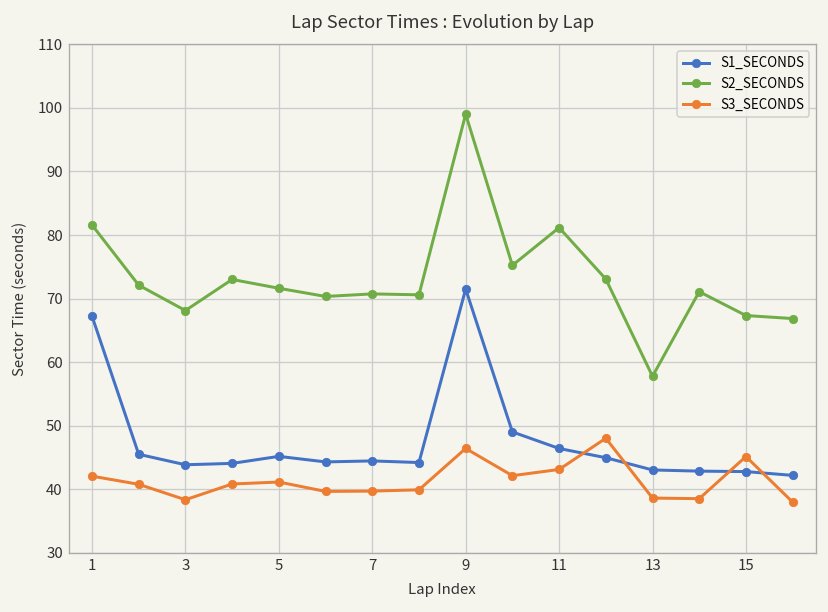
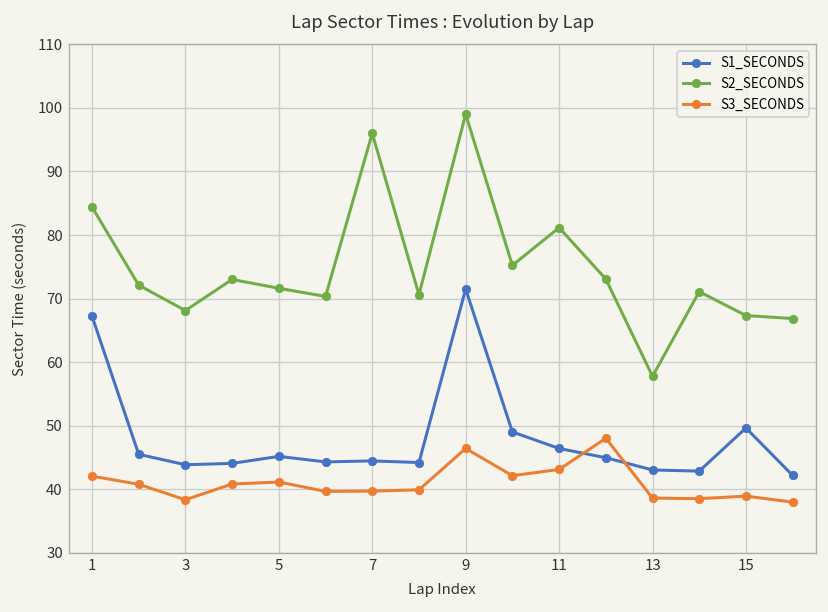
S2_SECONDS, 1: 82 -> 84
S2_SECONDS, 7: 71 -> 96
S1_SECONDS, 15: 43 -> 50
S3_SECONDS, 15: 45 -> 39
